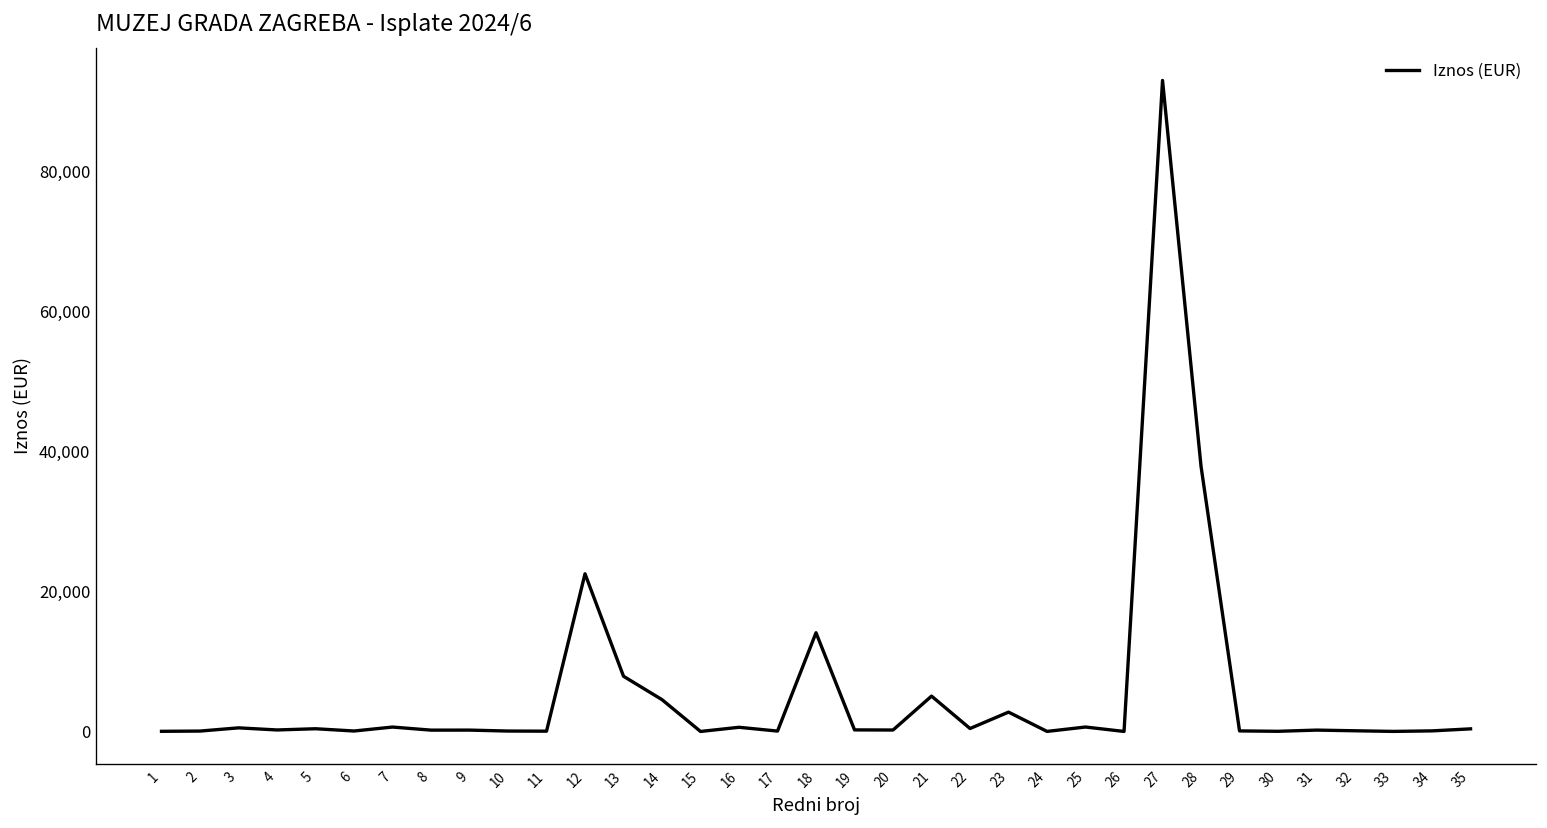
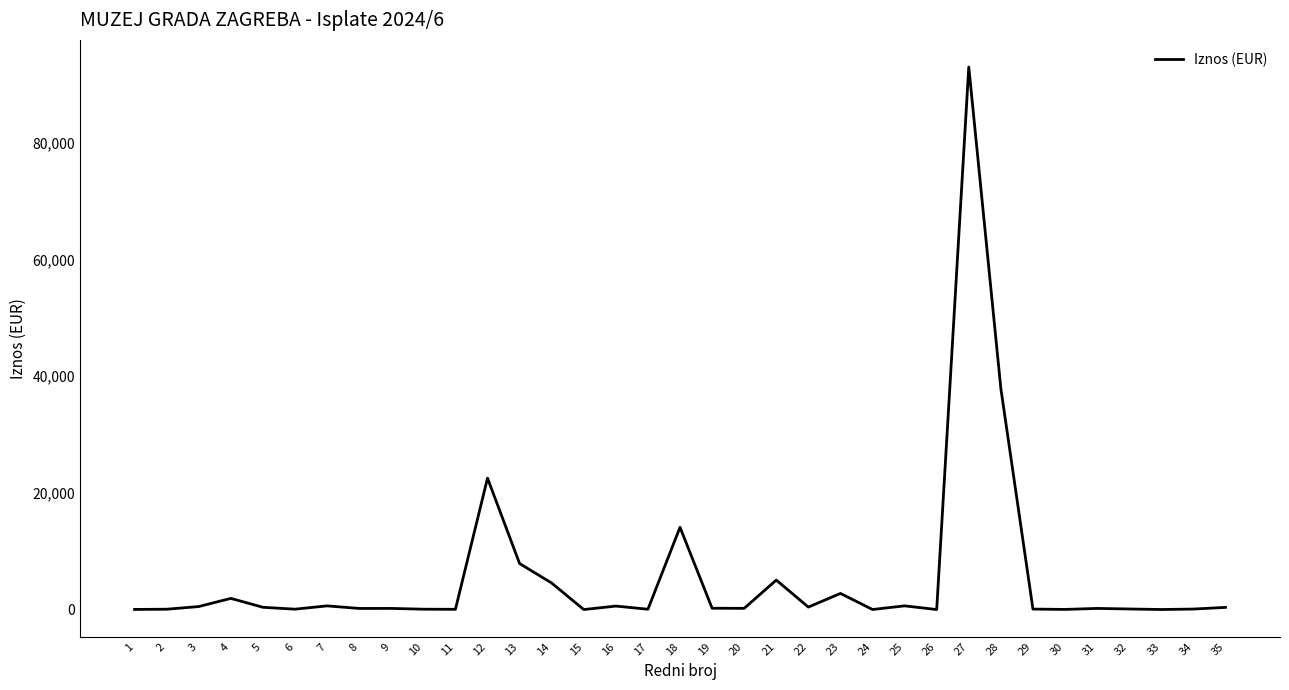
4: 0 -> 2,000
